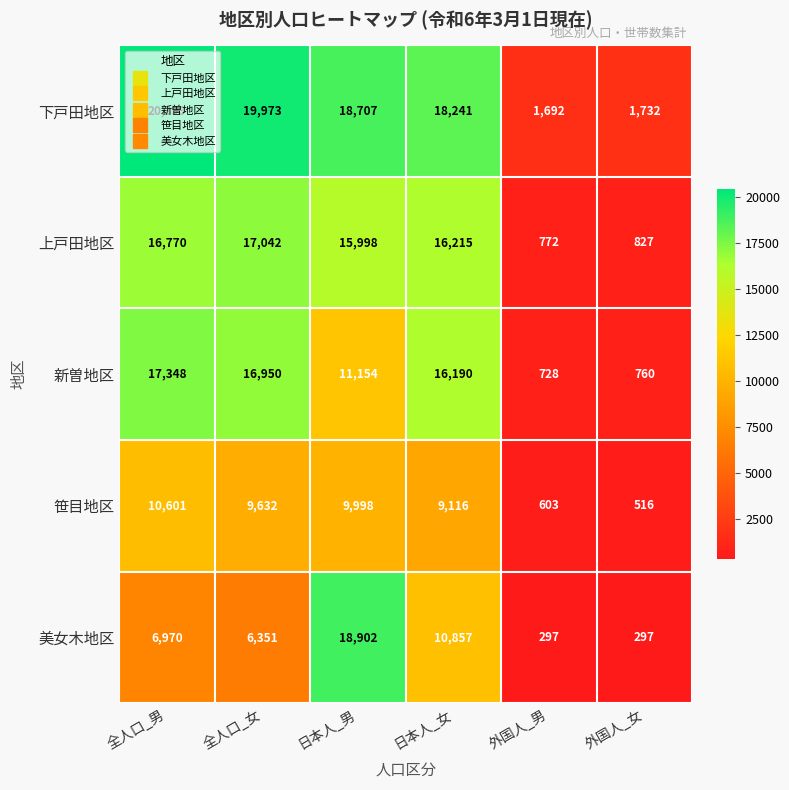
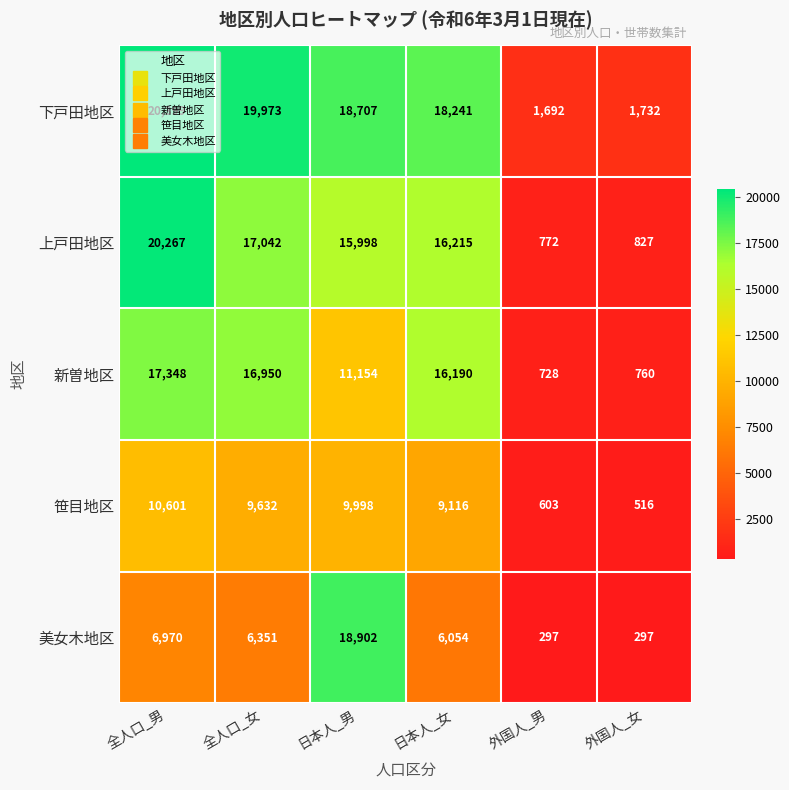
上戸田地区, 全人口_男: 16,770 -> 20,267
美女木地区, 日本人_女: 10,857 -> 6,054
